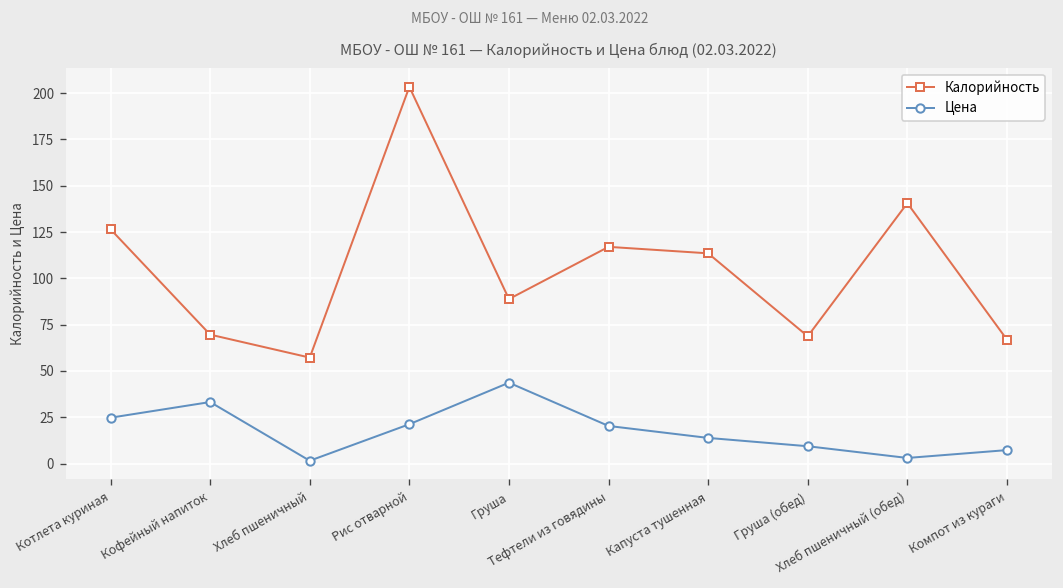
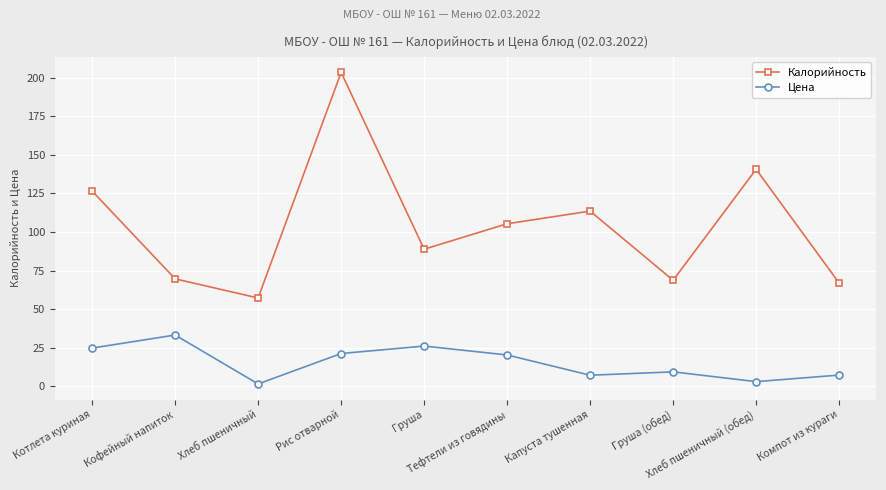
Цена, Груша: 44 -> 26
Калорийность, Тефтели из говядины: 117 -> 105
Цена, Капуста тушенная: 14 -> 7
